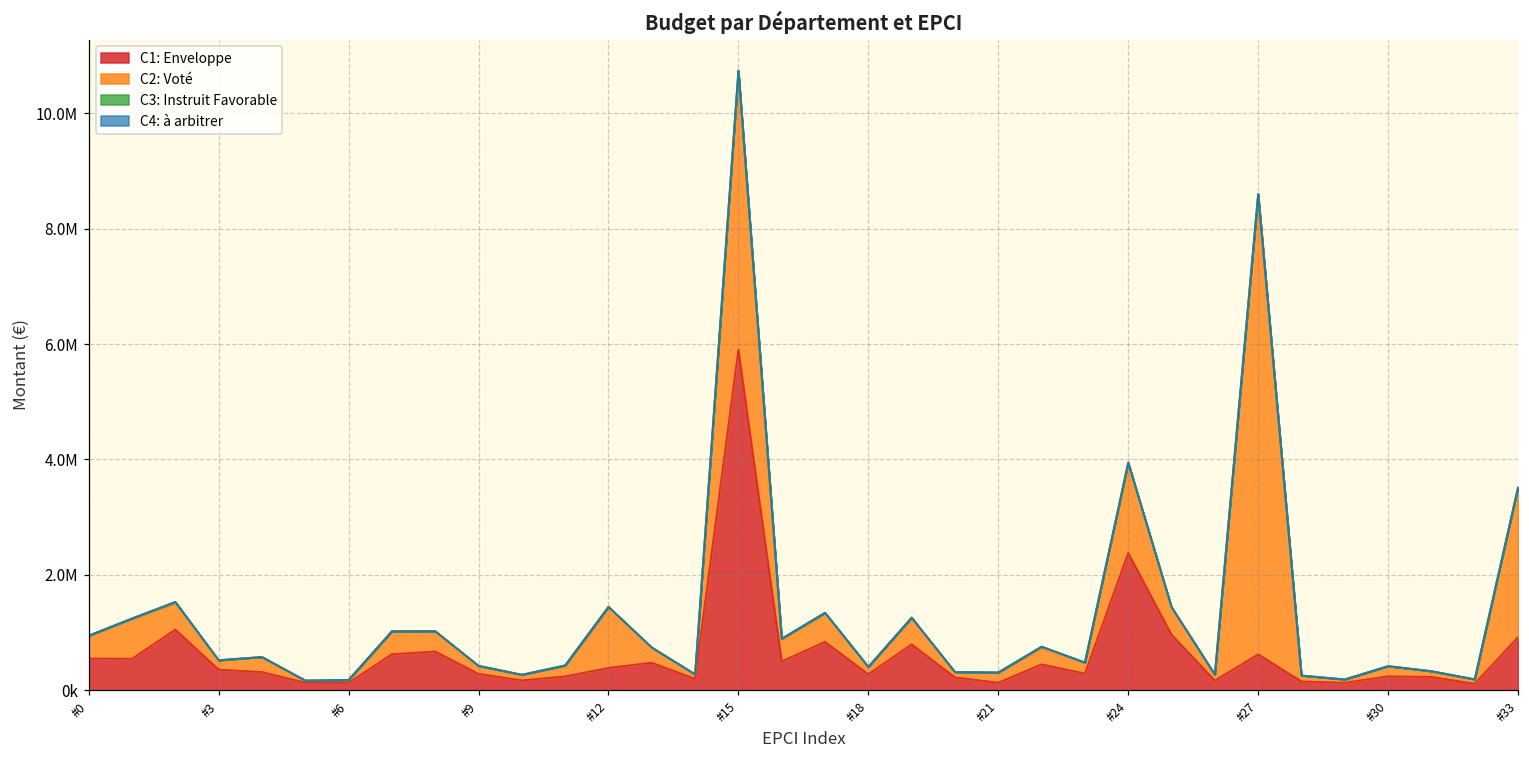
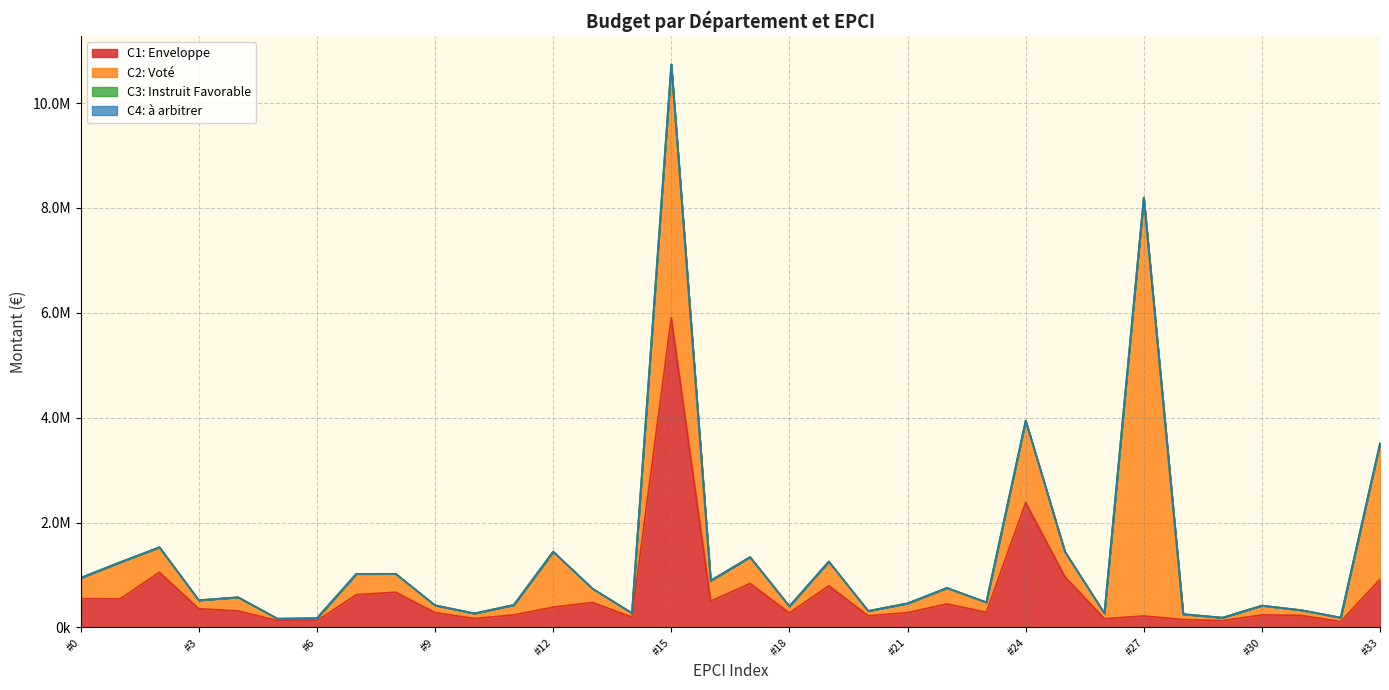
C1: Enveloppe, #21: 100000 -> 300000
C1: Enveloppe, #27: 600000 -> 200000
